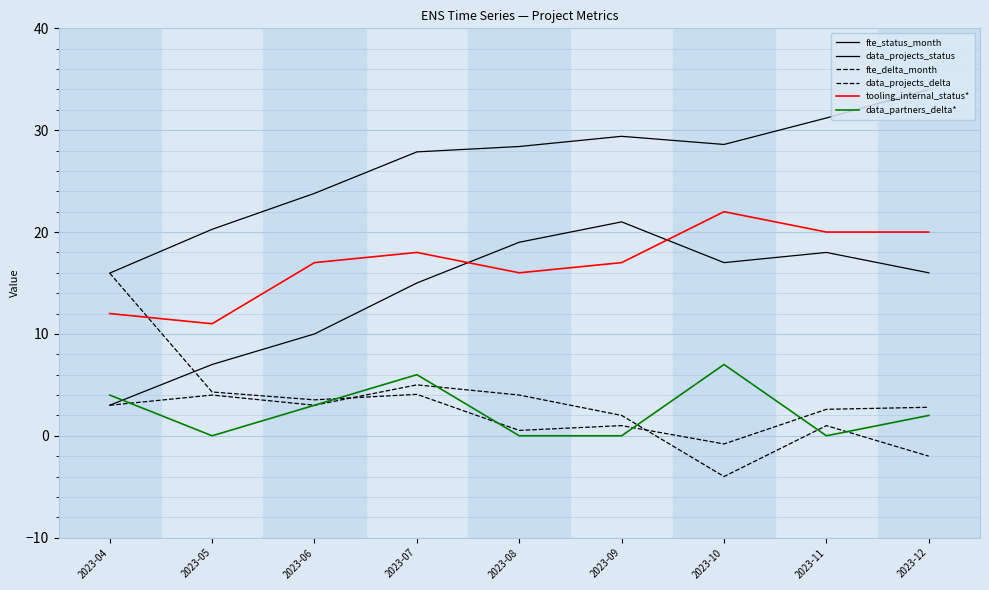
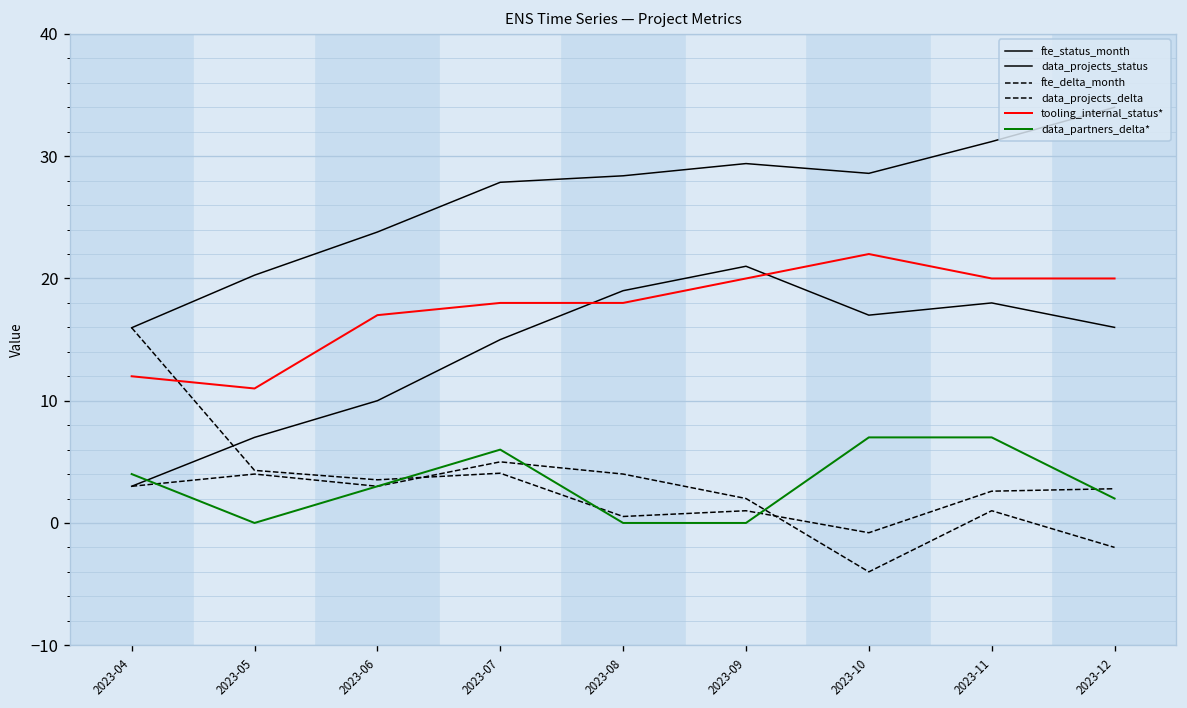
tooling_internal_status*, 2023-08: 16 -> 18
tooling_internal_status*, 2023-09: 17 -> 20
data_partners_delta*, 2023-11: 0 -> 7
